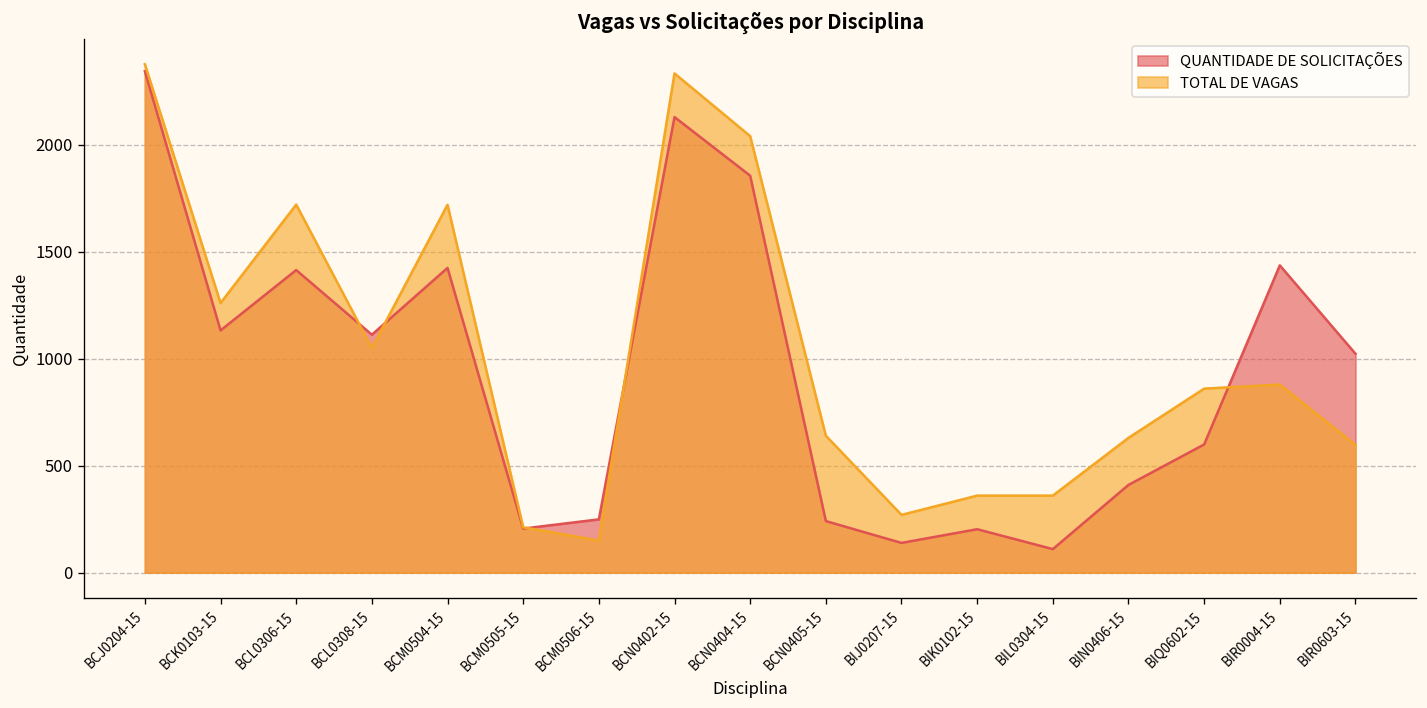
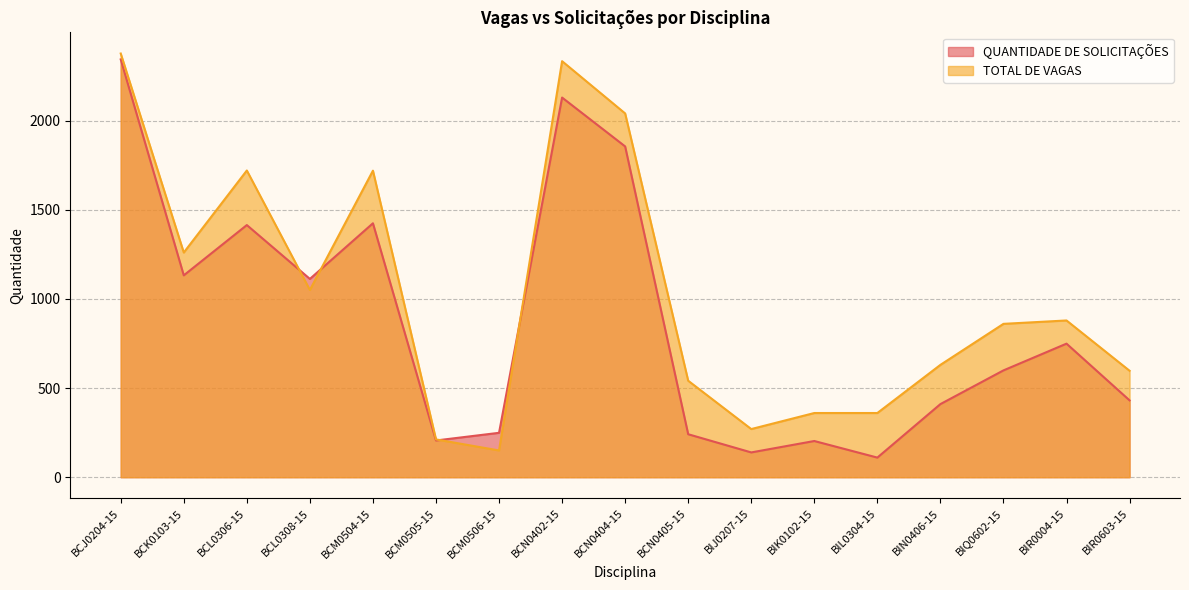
TOTAL DE VAGAS, BCN0405-15: 640 -> 540
QUANTIDADE DE SOLICITAÇÕES, BIR0004-15: 1440 -> 750
QUANTIDADE DE SOLICITAÇÕES, BIR0603-15: 1020 -> 430
